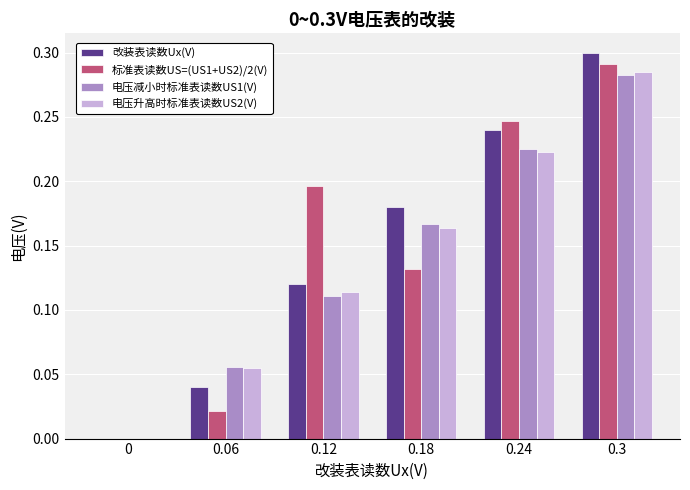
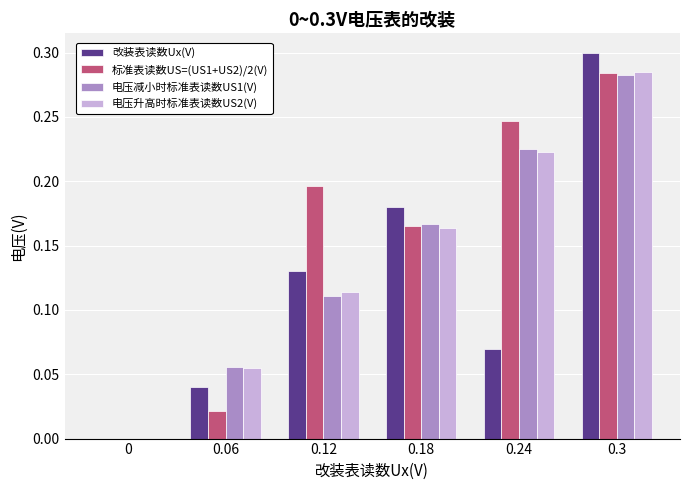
改装表读数Ux(V), 0.12: 0.12 -> 0.13
标准表读数US=(US1+US2)/2(V), 0.18: 0.132 -> 0.166
改装表读数Ux(V), 0.24: 0.24 -> 0.07
标准表读数US=(US1+US2)/2(V), 0.3: 0.291 -> 0.284
